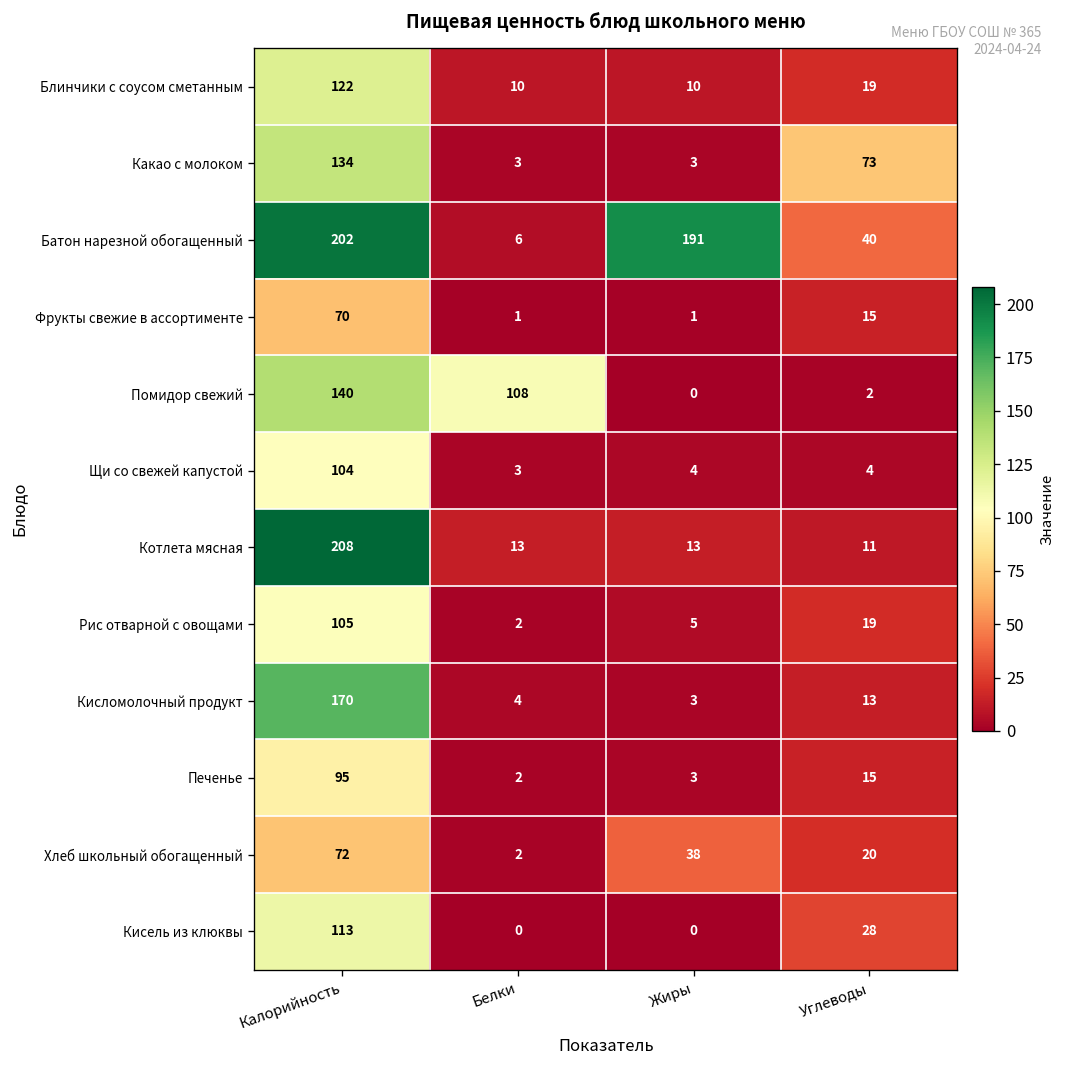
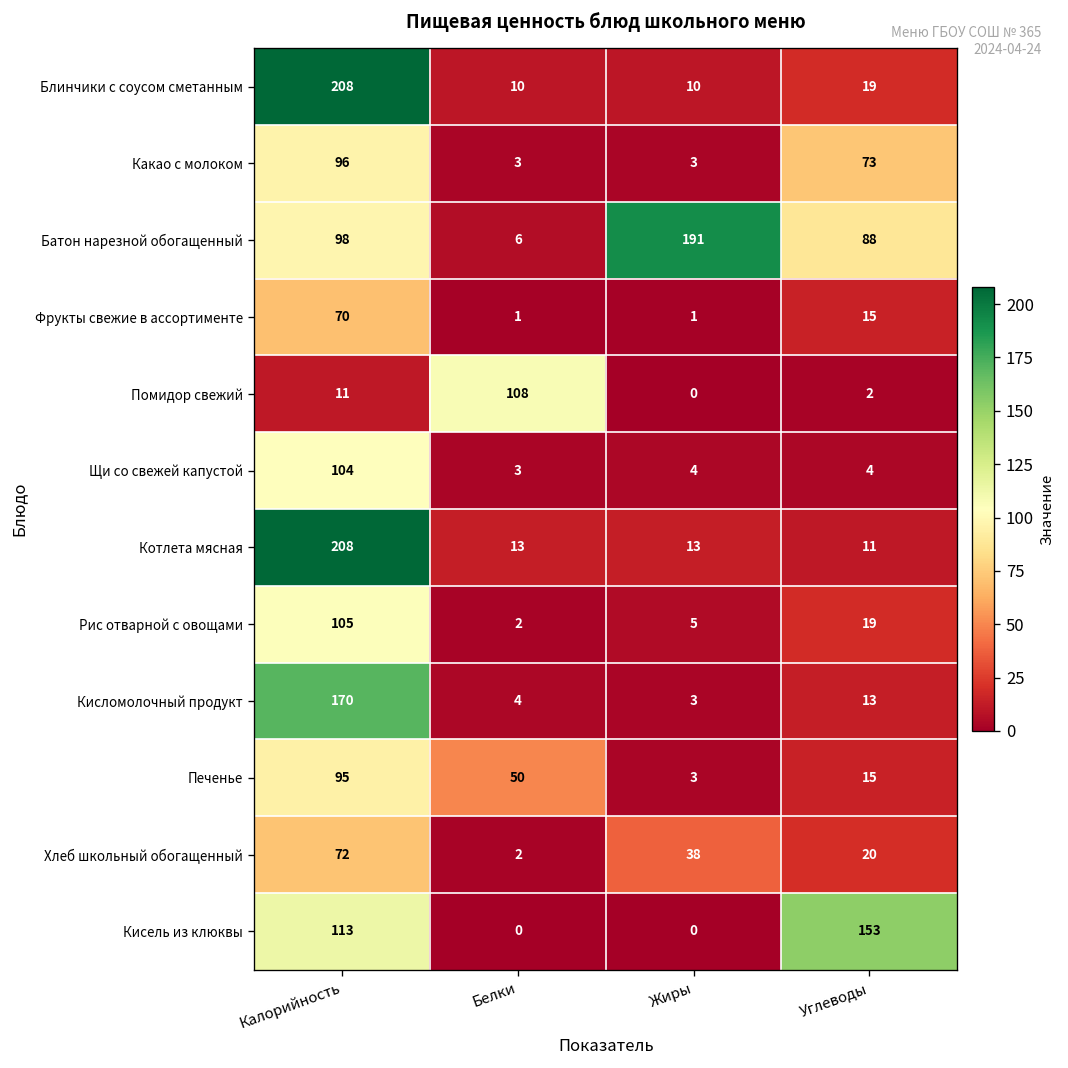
Блинчики с соусом сметанным, Калорийность: 122 -> 208
Какао с молоком, Калорийность: 134 -> 96
Батон нарезной обогащенный, Калорийность: 202 -> 98
Батон нарезной обогащенный, Углеводы: 40 -> 88
Помидор свежий, Калорийность: 140 -> 11
Печенье, Белки: 2 -> 50
Кисель из клюквы, Углеводы: 28 -> 153
